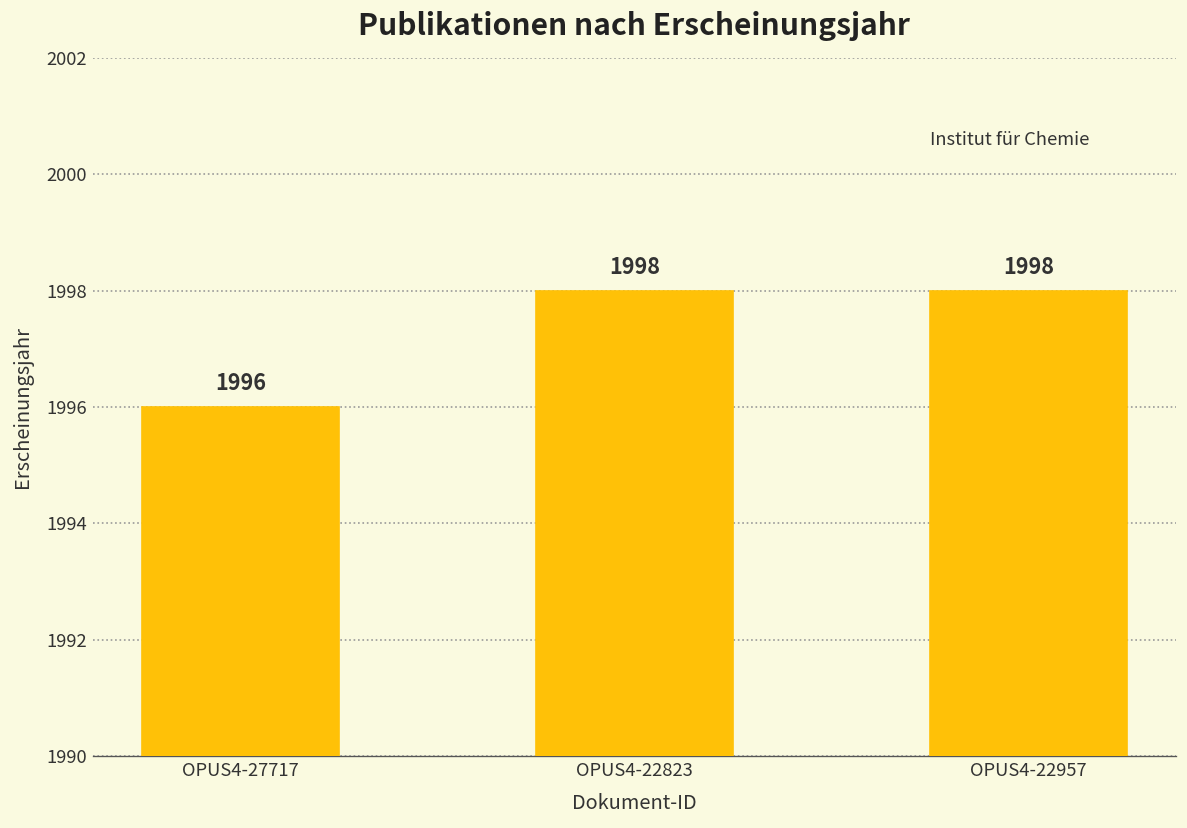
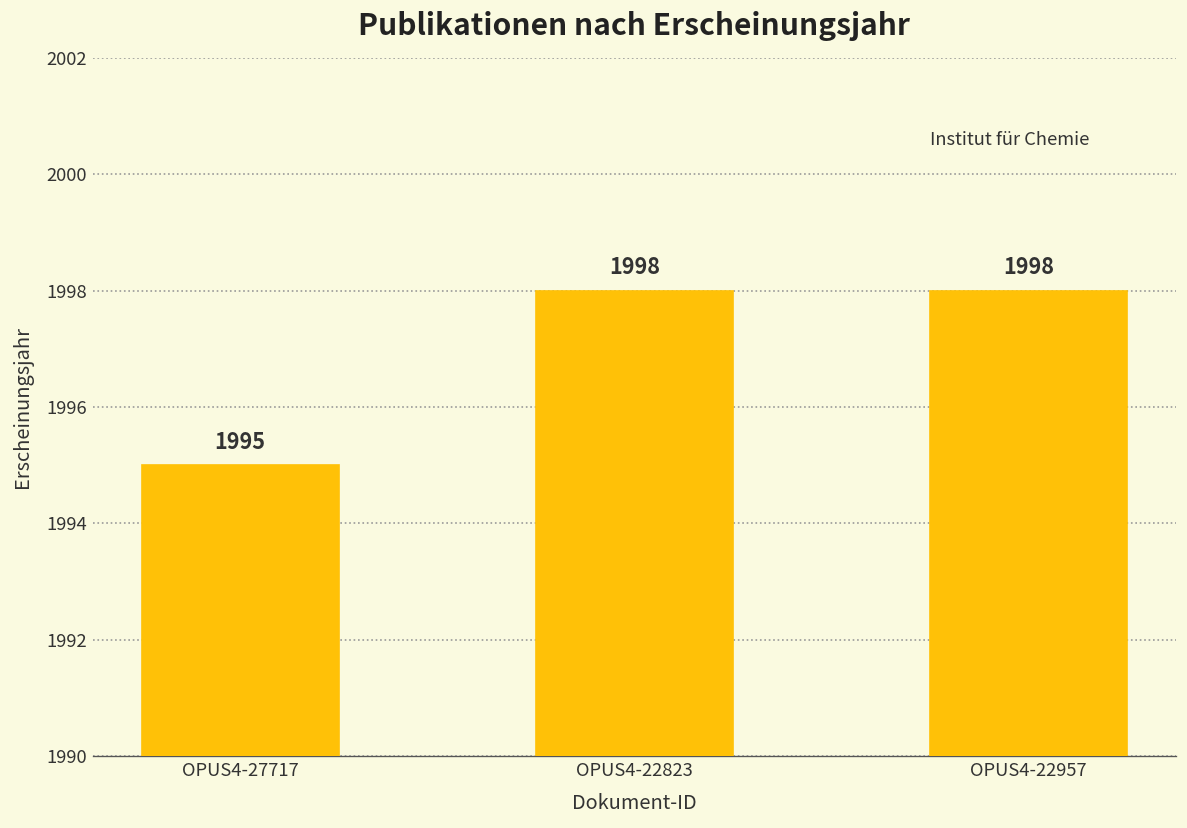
OPUS4-27717: 1996 -> 1995
